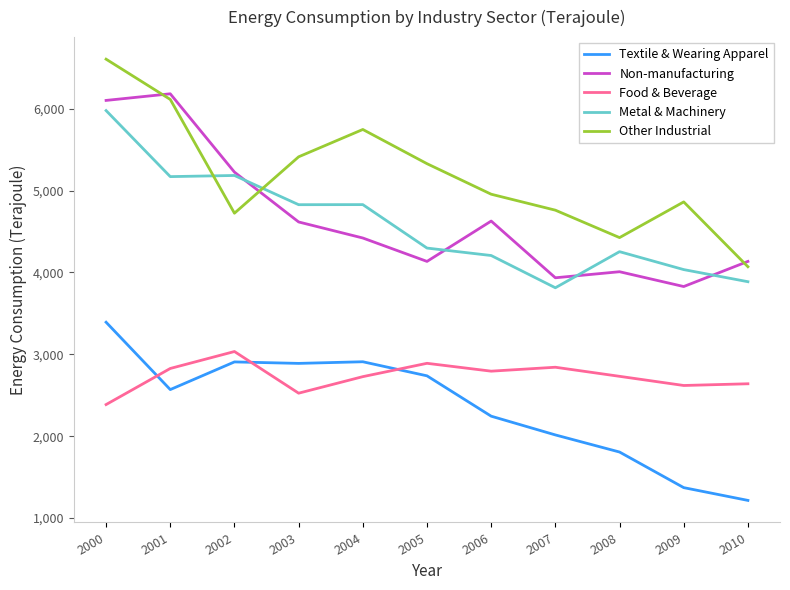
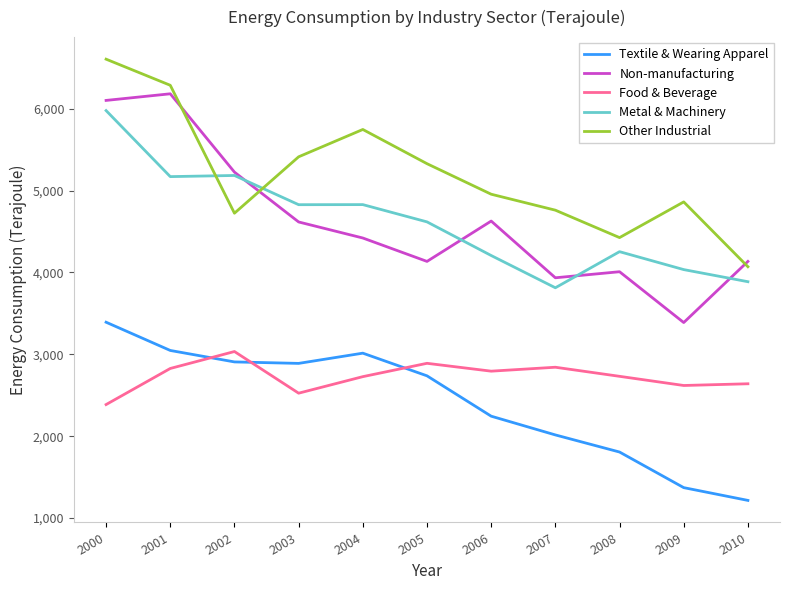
Textile & Wearing Apparel, 2001: 2,600 -> 3,000
Other Industrial, 2001: 6,100 -> 6,300
Textile & Wearing Apparel, 2004: 2,900 -> 3,000
Metal & Machinery, 2005: 4,300 -> 4,600
Non-manufacturing, 2009: 3,800 -> 3,400
